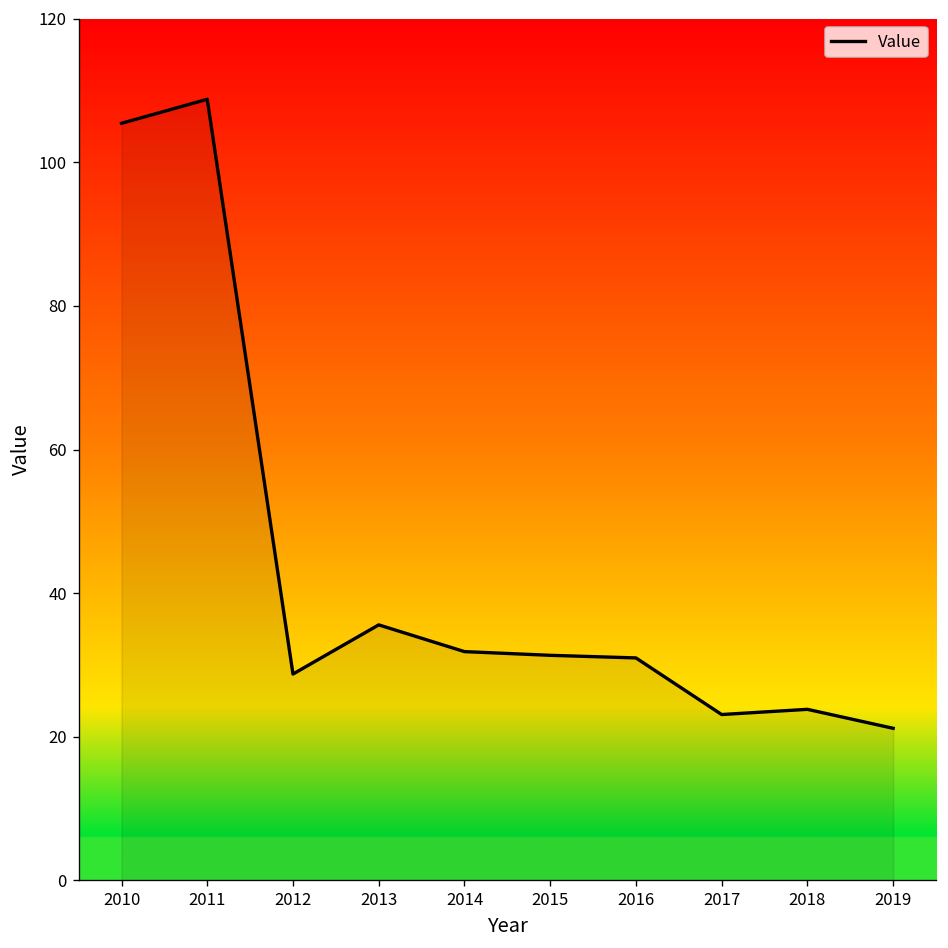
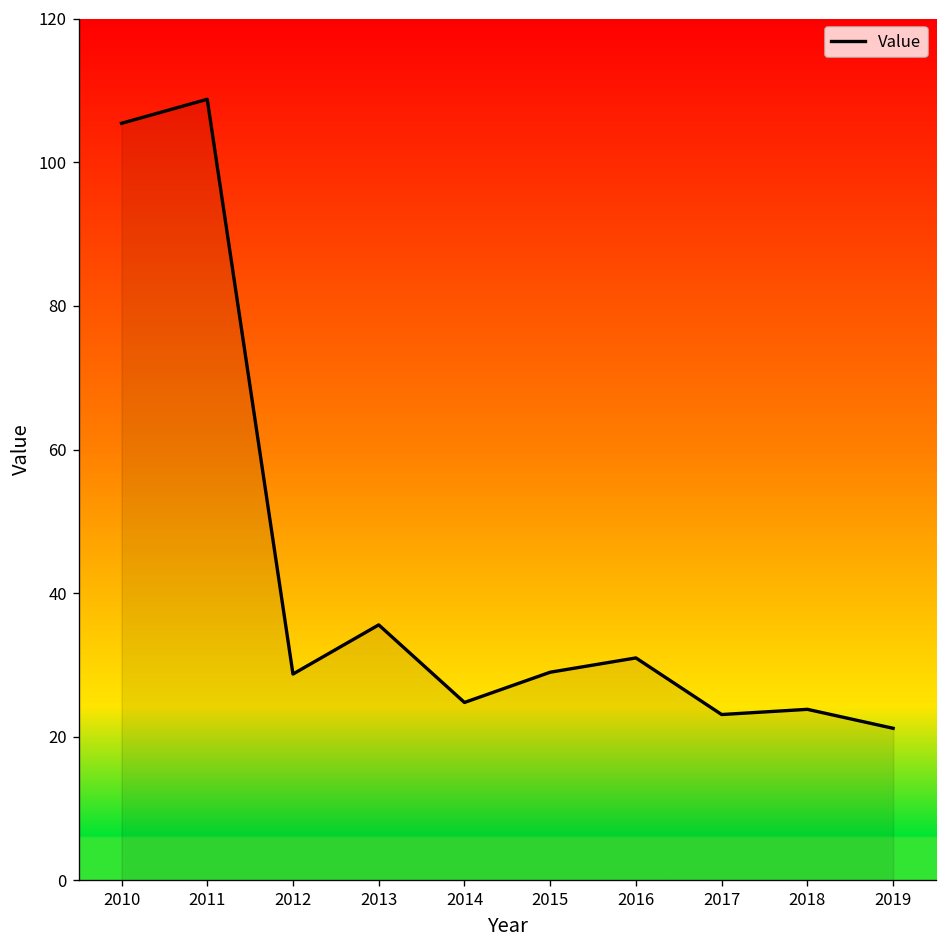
2014: 32 -> 25
2015: 31 -> 29
